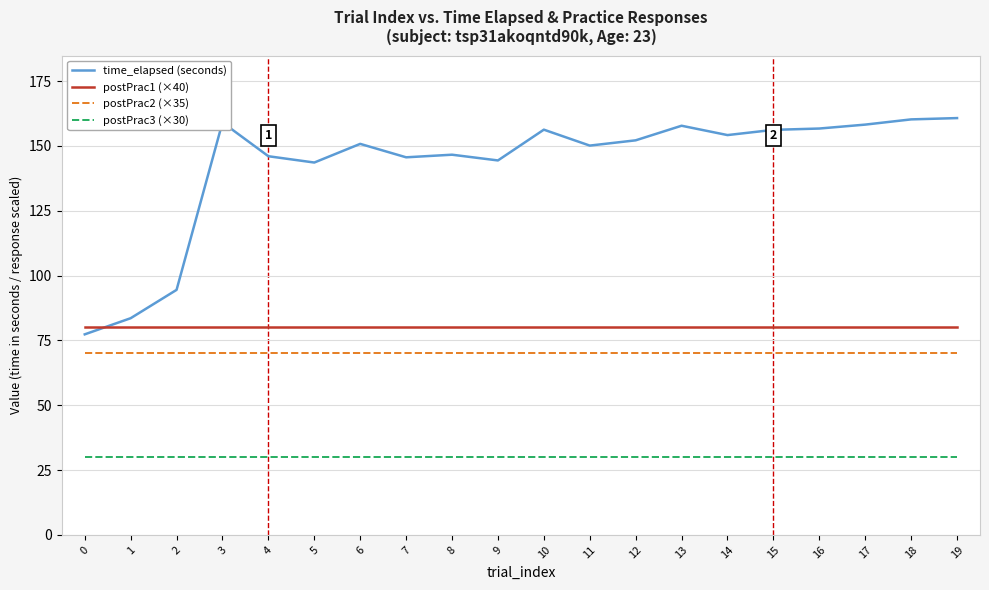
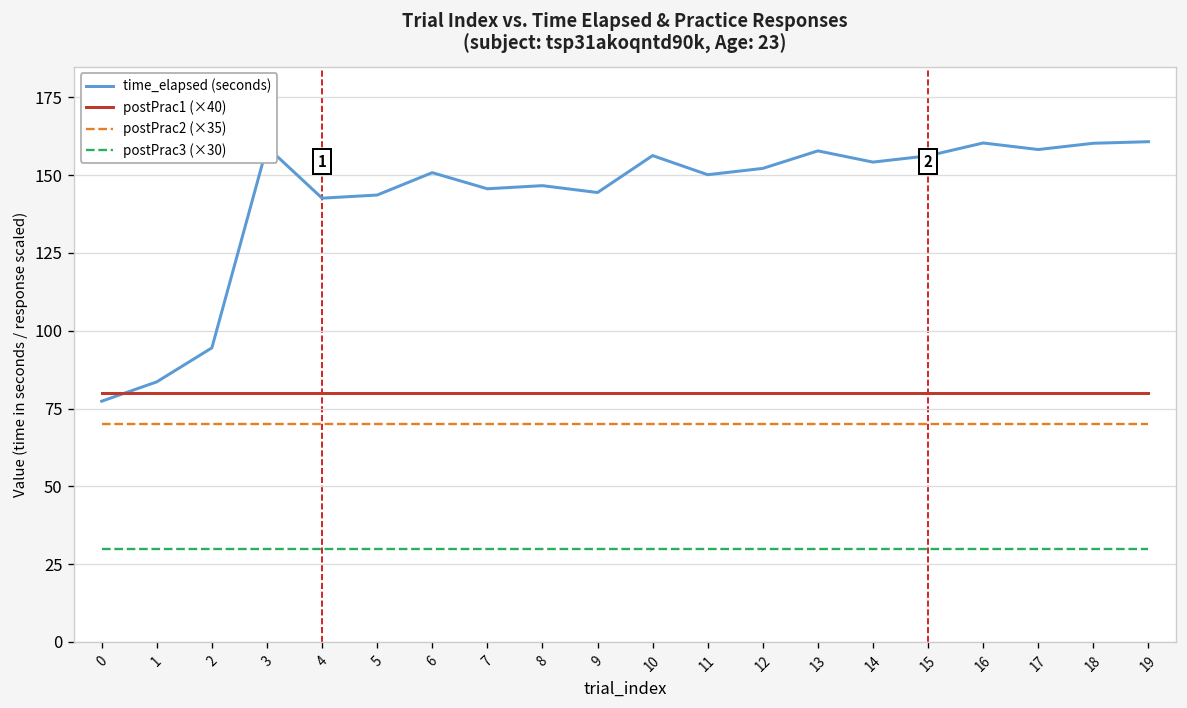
time_elapsed (seconds), 4: 146 -> 143
time_elapsed (seconds), 16: 157 -> 160
